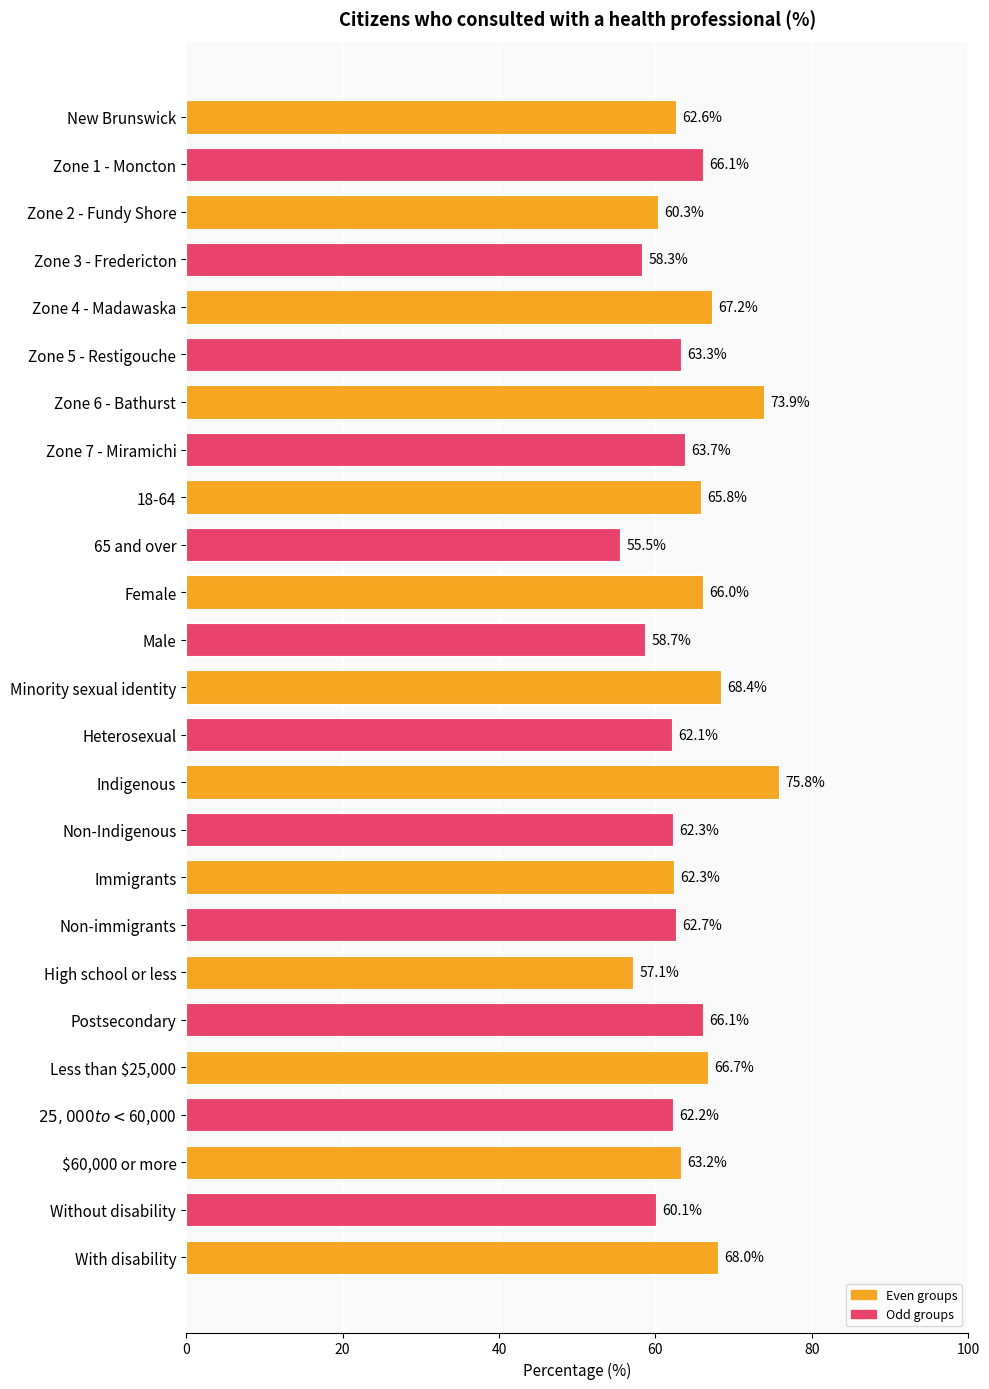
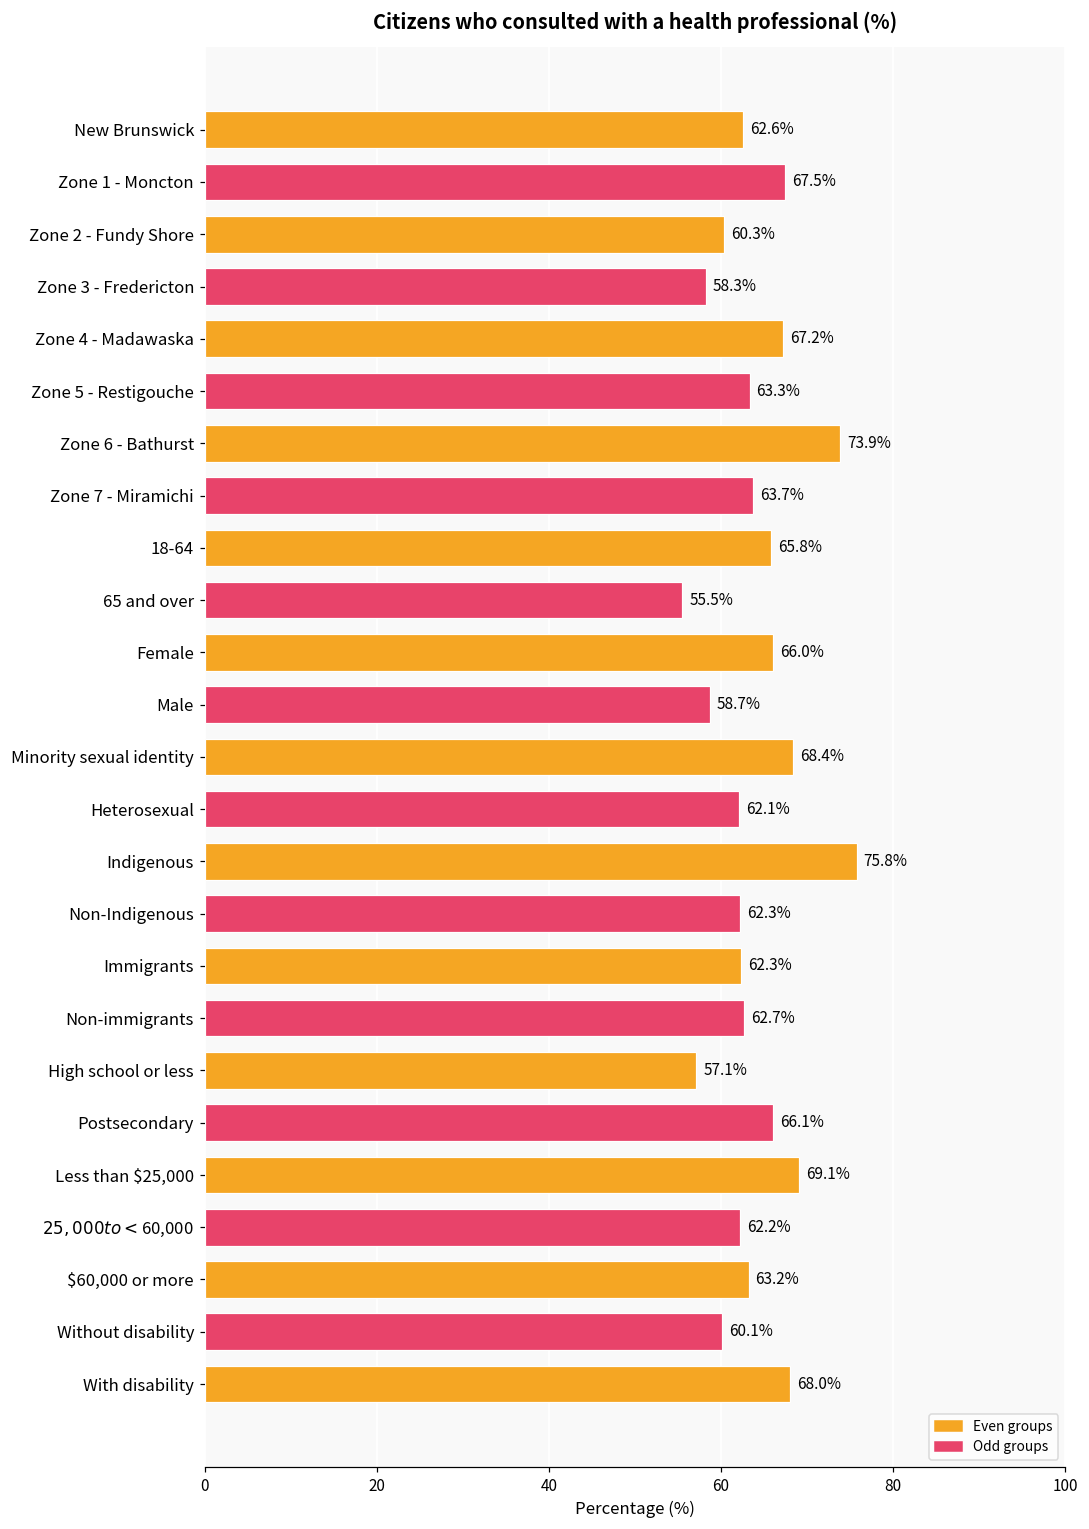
Zone 1 - Moncton: 66.1% -> 67.5%
Less than $25,000: 66.7% -> 69.1%
